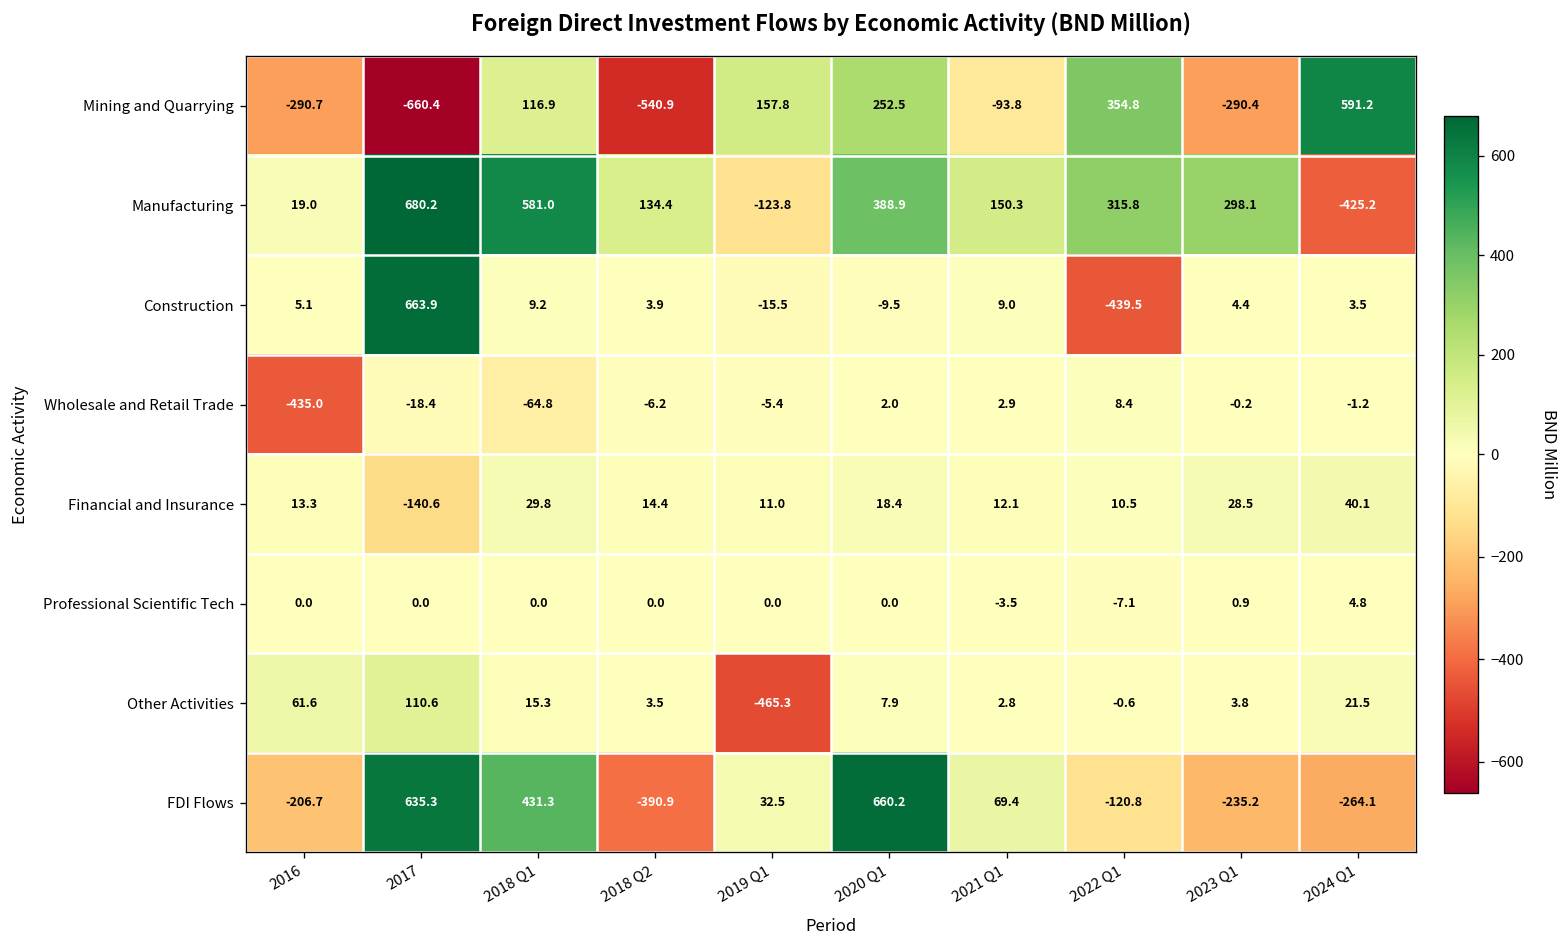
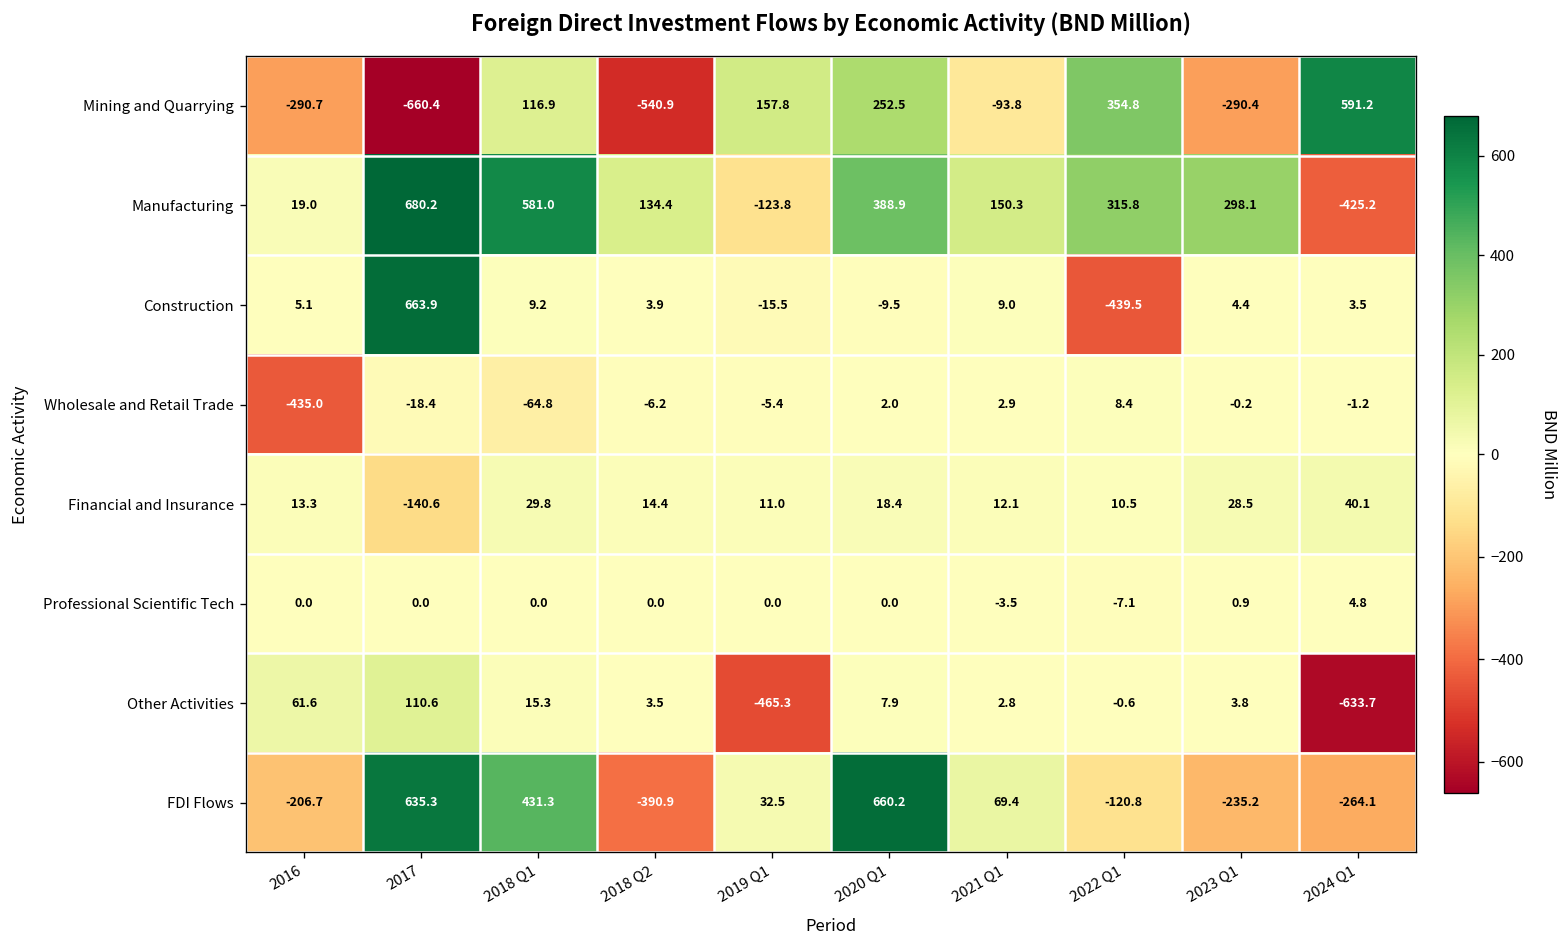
Other Activities, 2024 Q1: 21.5 -> -633.7
